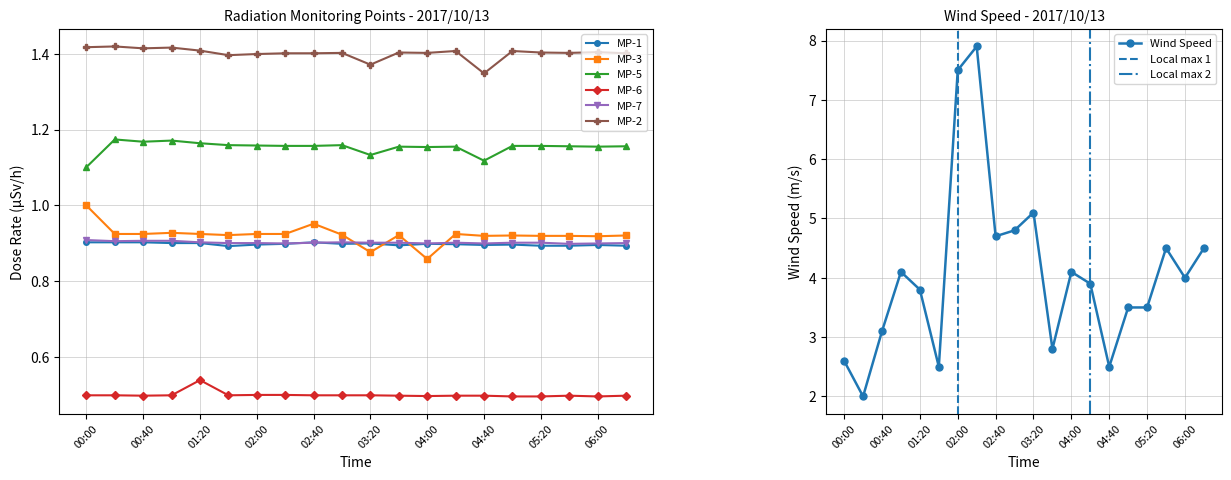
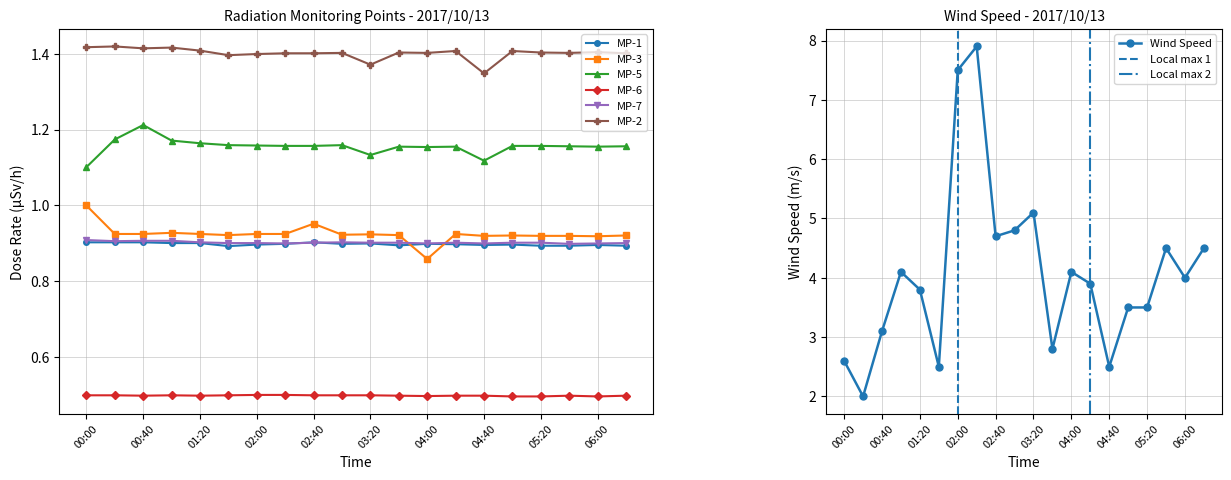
Radiation Monitoring Points - 2017/10/13, MP-5, 00:40: 1.17 -> 1.21
Radiation Monitoring Points - 2017/10/13, MP-6, 01:20: 0.54 -> 0.50
Radiation Monitoring Points - 2017/10/13, MP-3, 03:20: 0.88 -> 0.92
